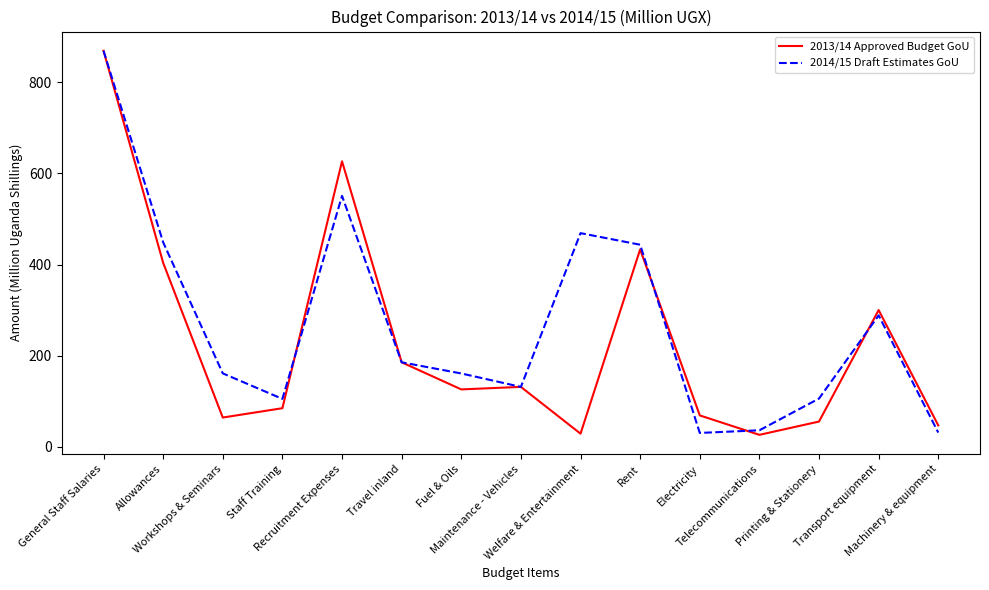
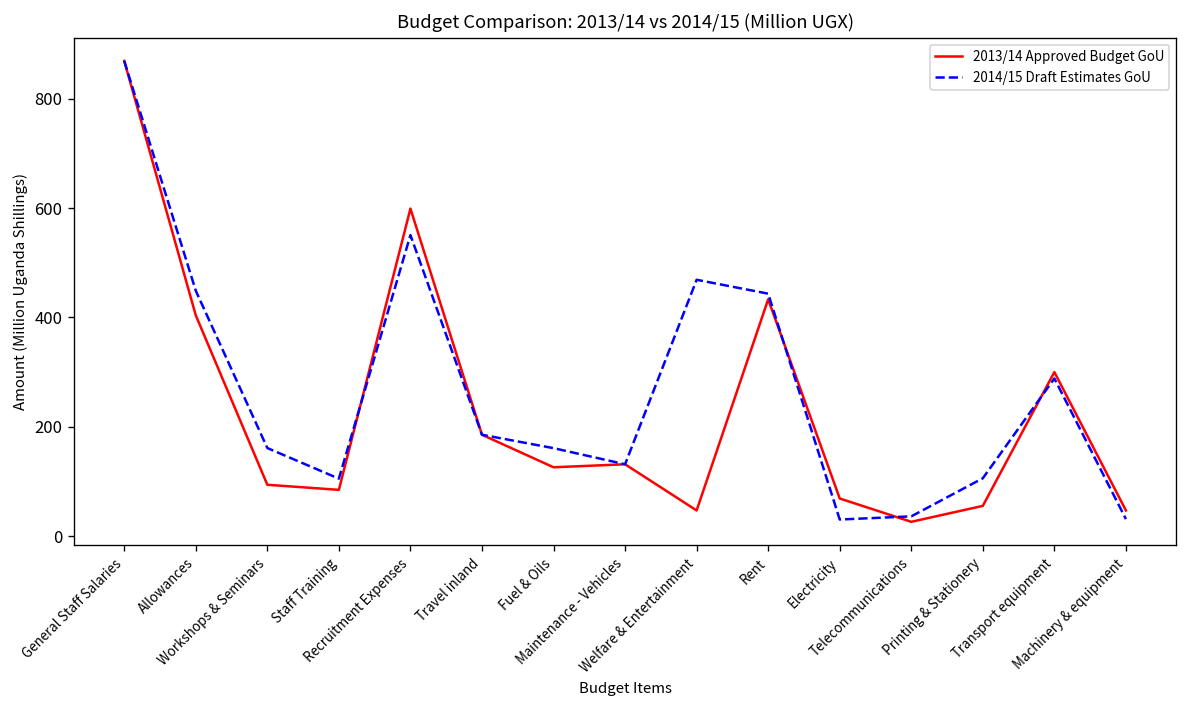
2013/14 Approved Budget GoU, Workshops & Seminars: 60 -> 90
2013/14 Approved Budget GoU, Recruitment Expenses: 630 -> 600
2013/14 Approved Budget GoU, Welfare & Entertainment: 30 -> 50
